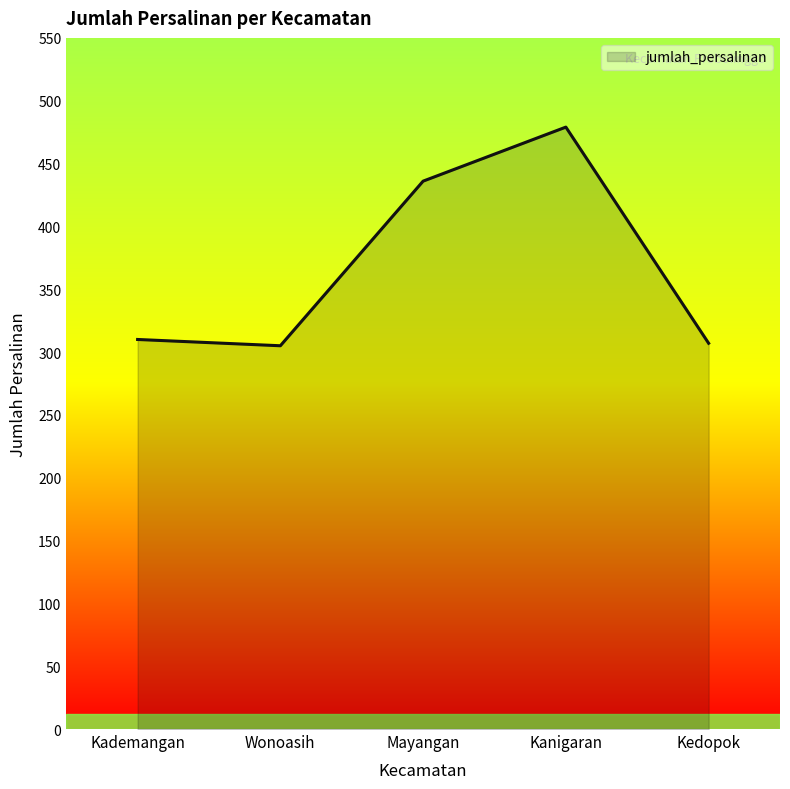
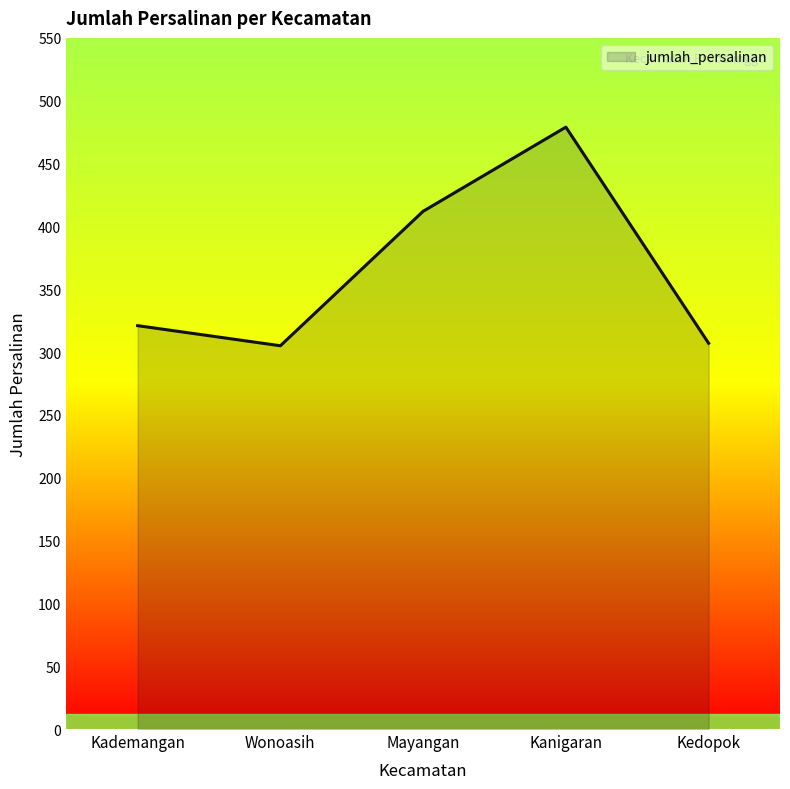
Kademangan: 310 -> 321
Mayangan: 436 -> 412
